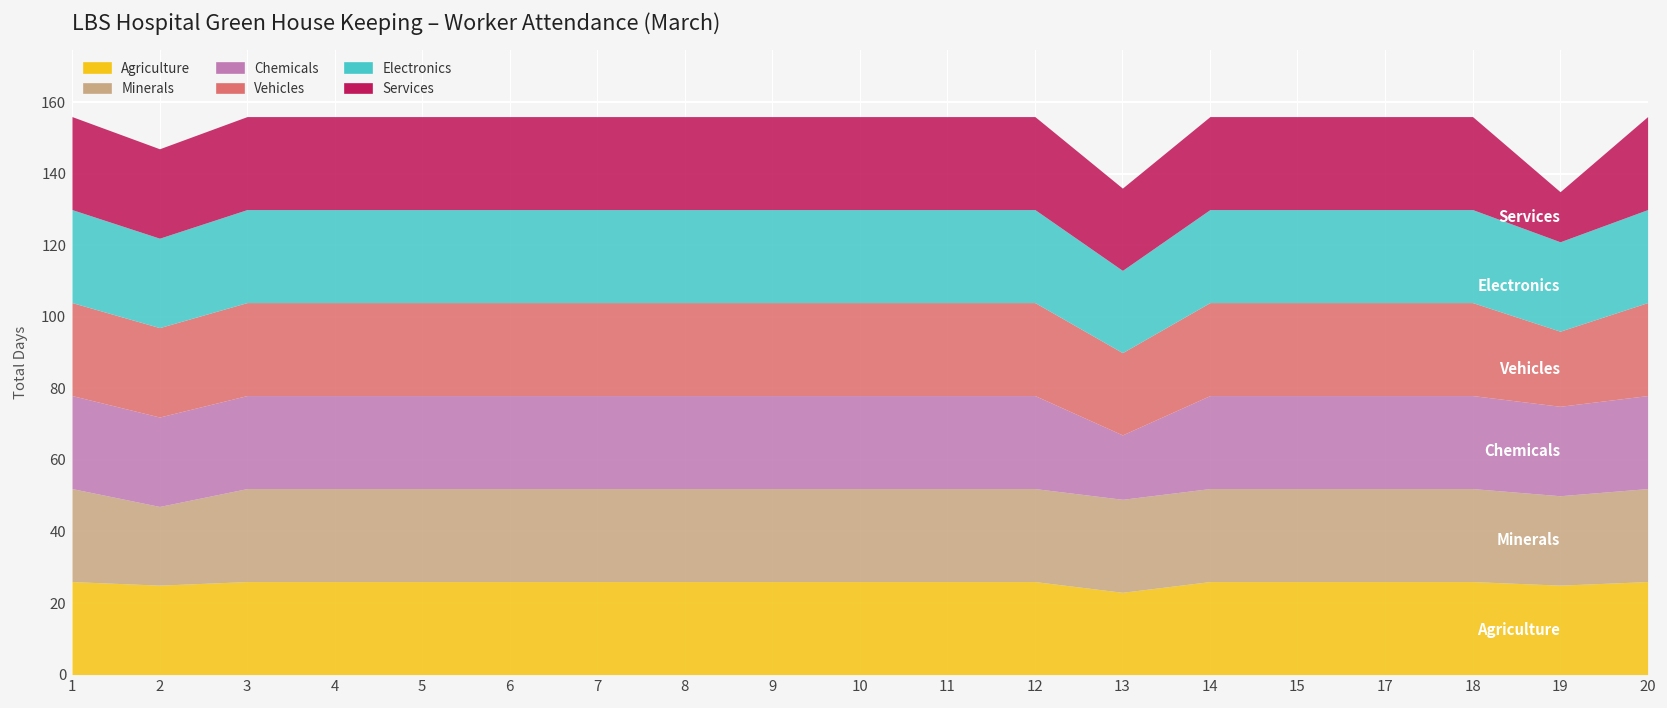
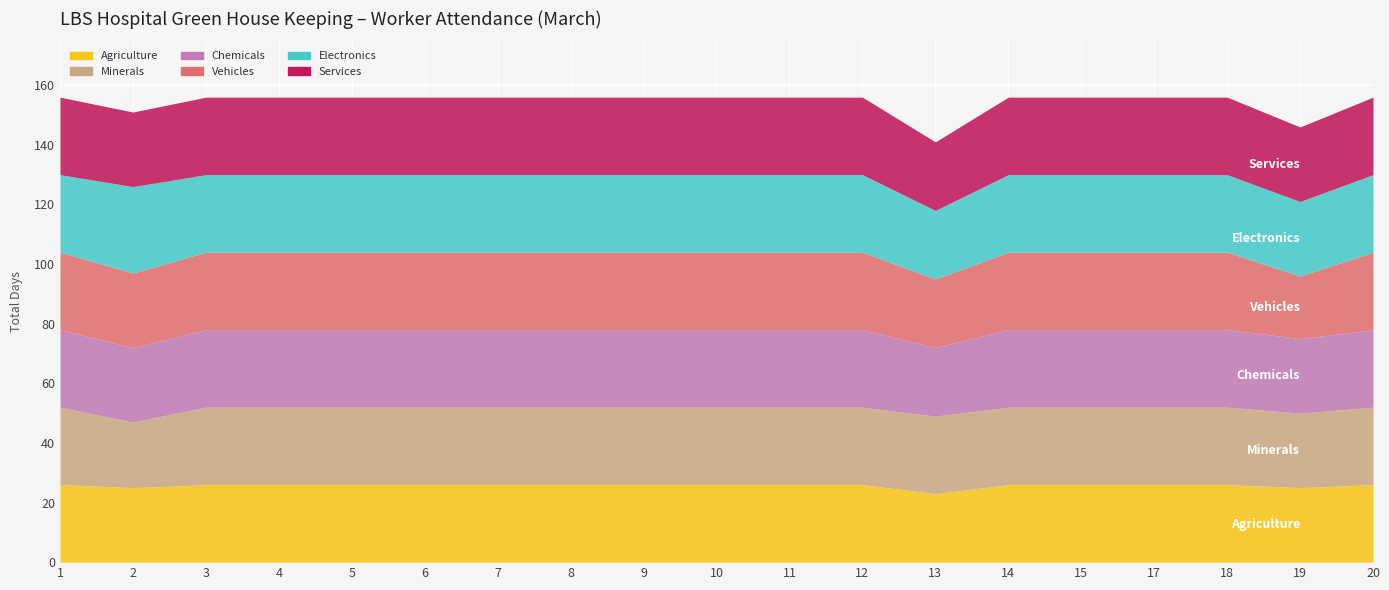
Electronics, 2: 25 -> 29
Chemicals, 13: 18 -> 23
Services, 19: 14 -> 25
